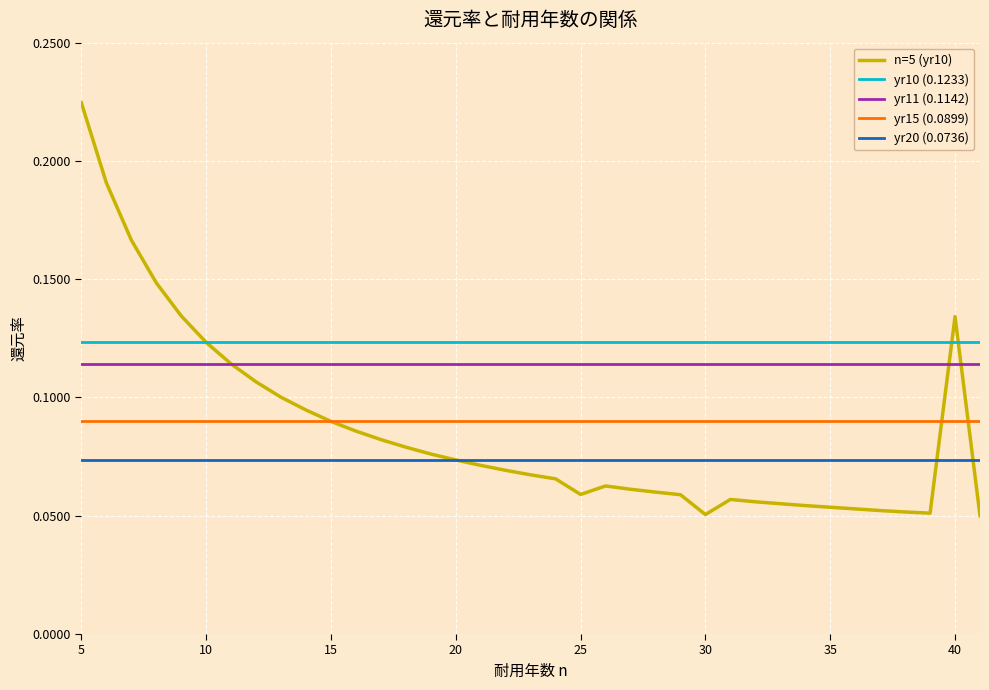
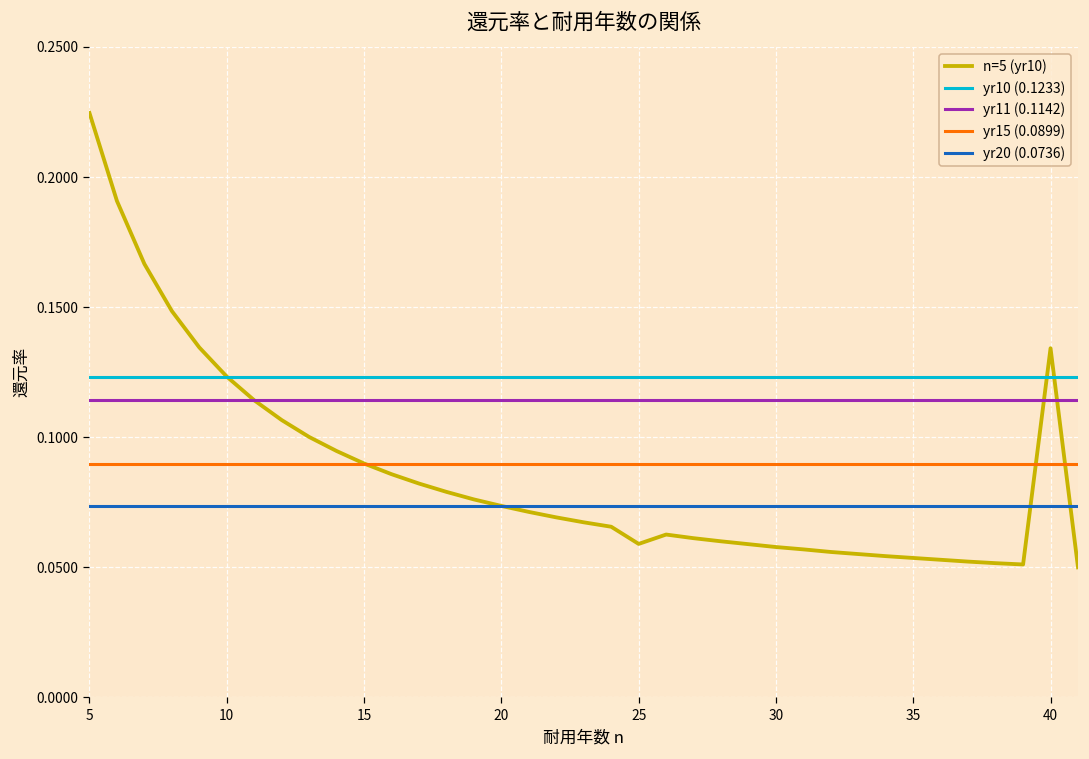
n=5 (yr10), 30: 0.051 -> 0.058
